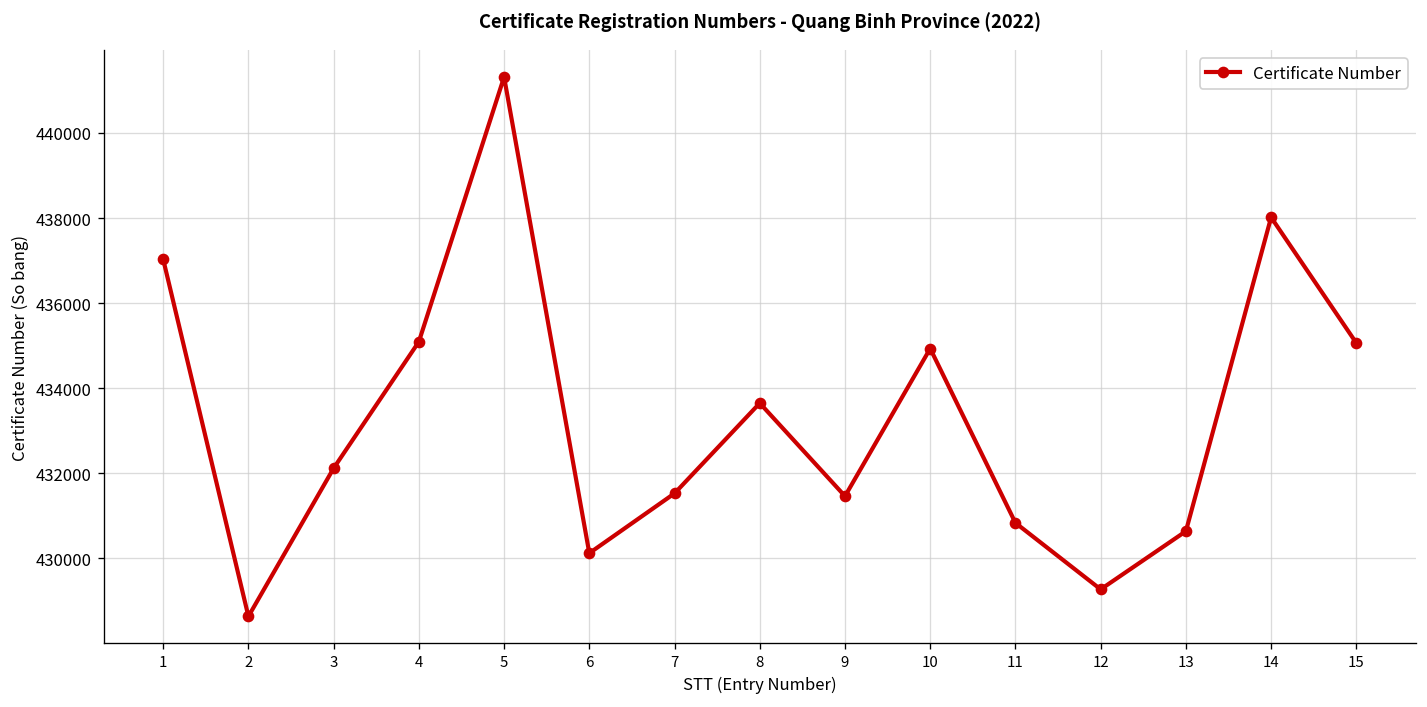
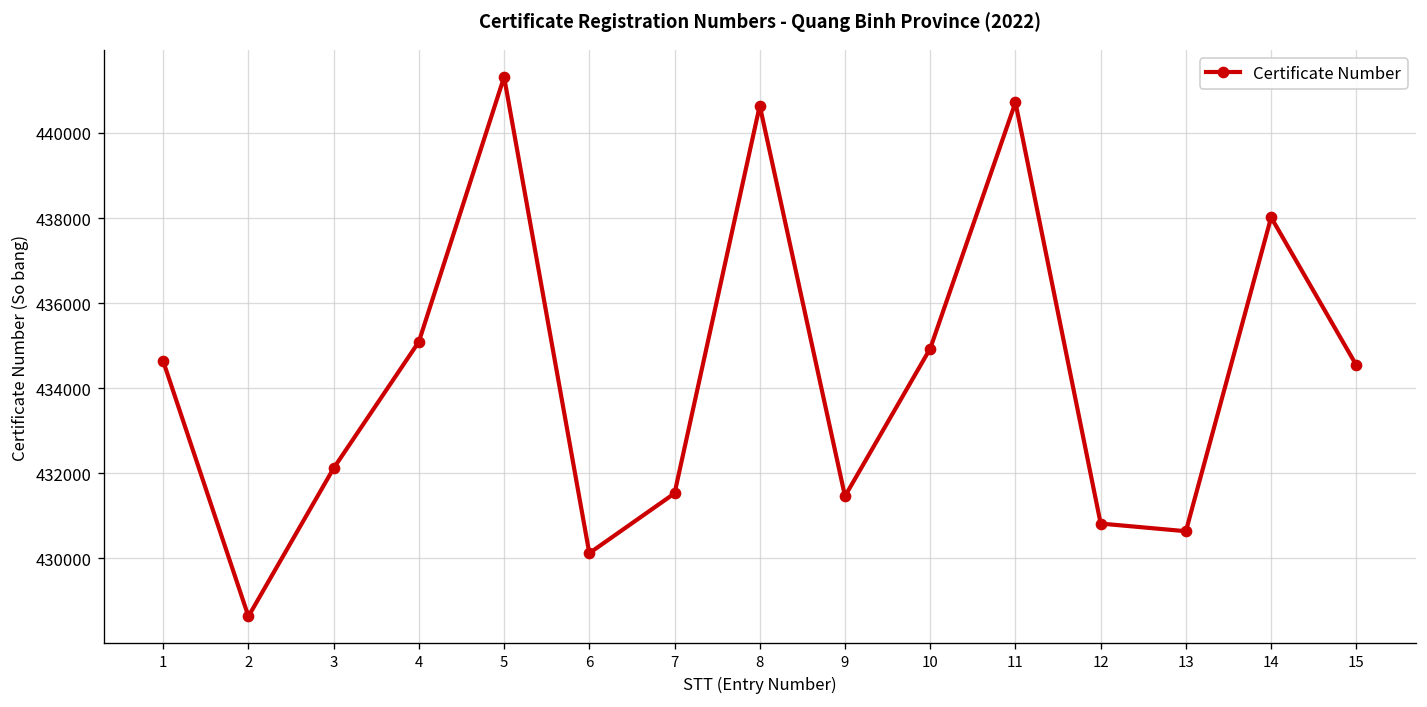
1: 437000 -> 434600
8: 433600 -> 440600
11: 430800 -> 440700
12: 429300 -> 430800
15: 435100 -> 434500
